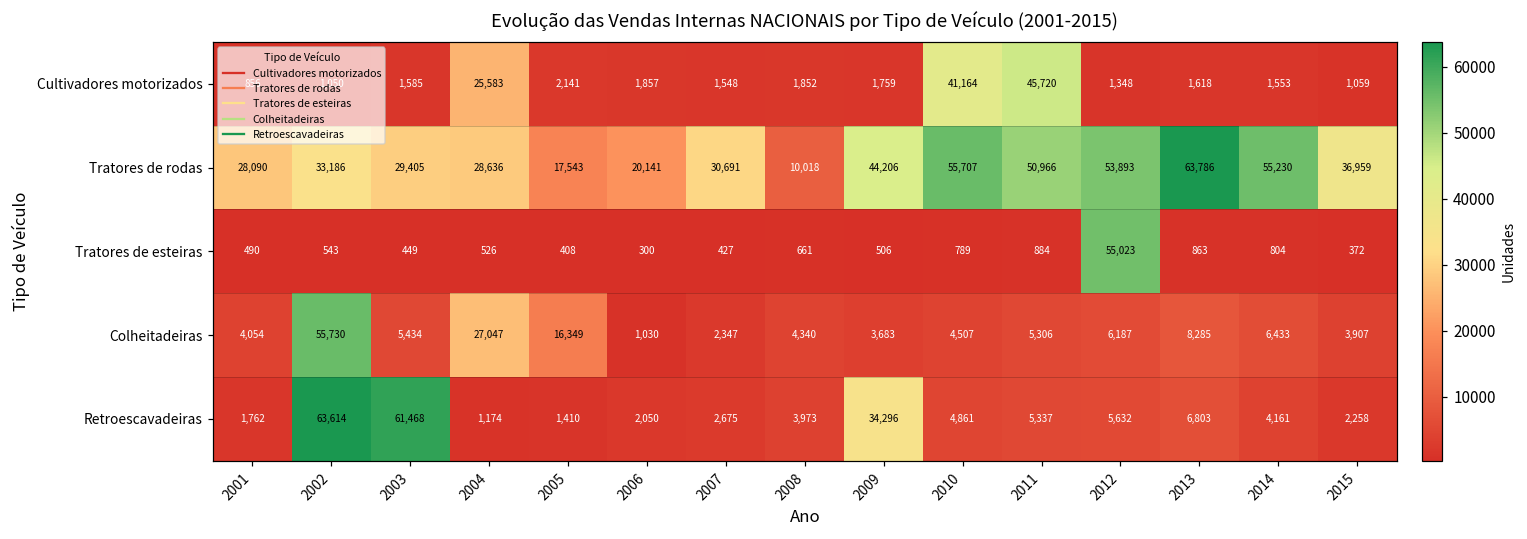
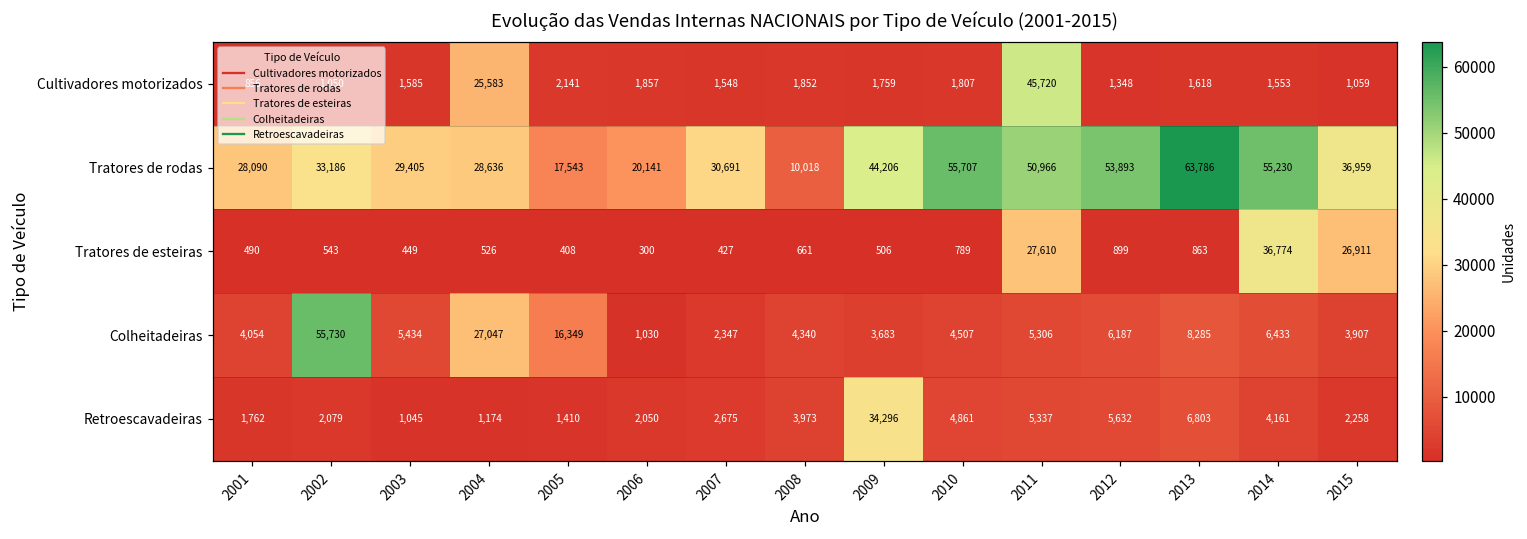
Cultivadores motorizados, 2010: 41,164 -> 1,807
Tratores de esteiras, 2011: 884 -> 27,610
Tratores de esteiras, 2012: 55,023 -> 899
Tratores de esteiras, 2014: 804 -> 36,774
Tratores de esteiras, 2015: 372 -> 26,911
Retroescavadeiras, 2002: 63,614 -> 2,079
Retroescavadeiras, 2003: 61,468 -> 1,045
